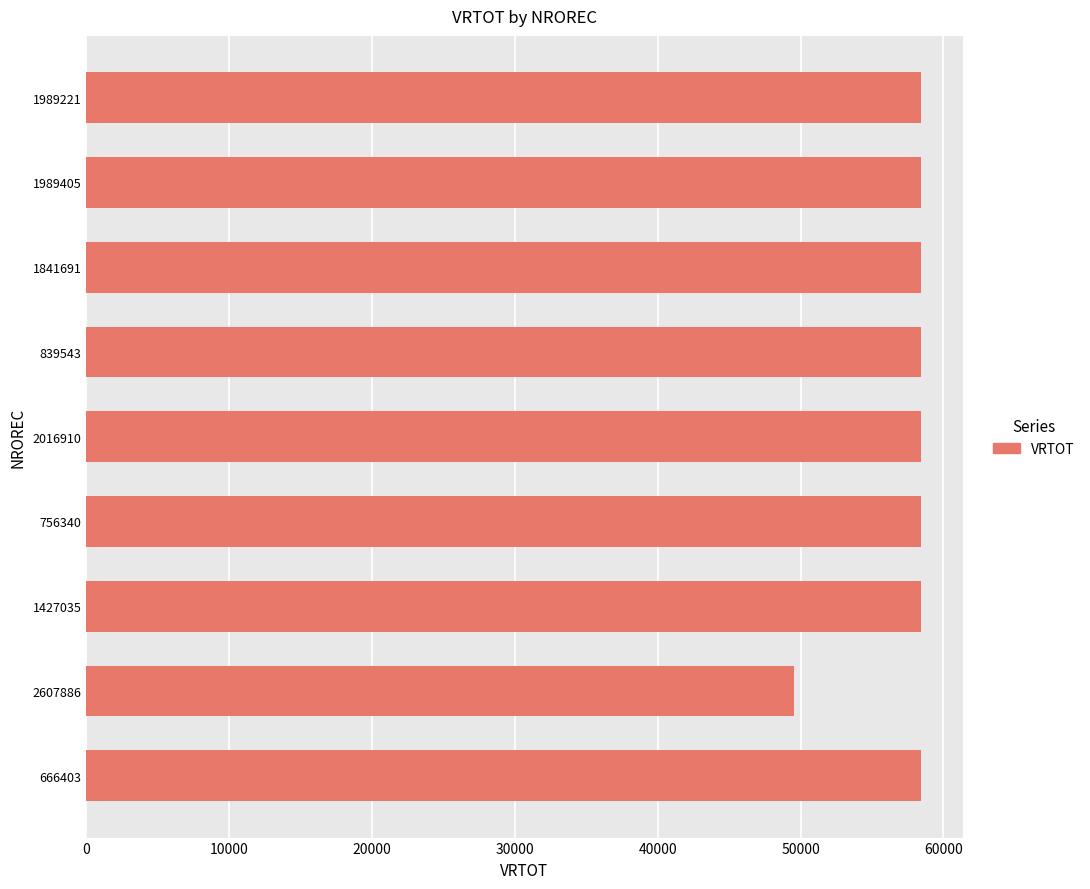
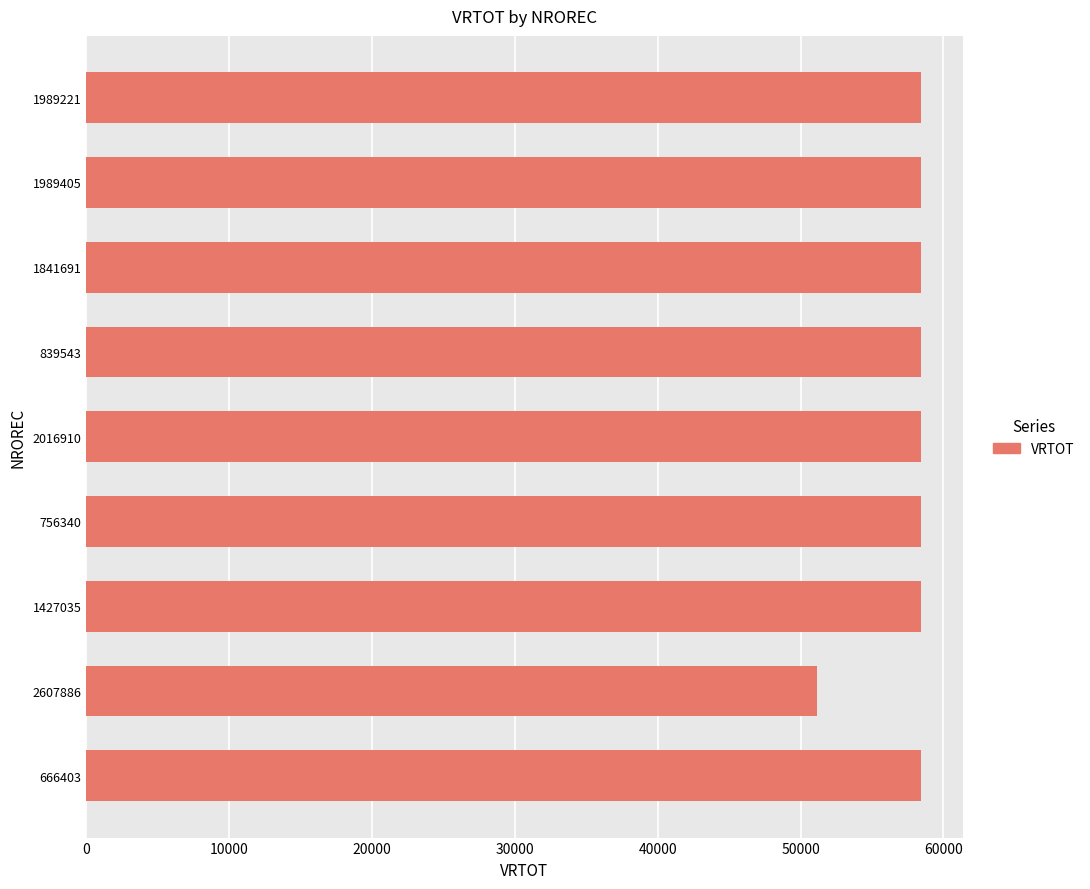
2607886: 49500 -> 51100
